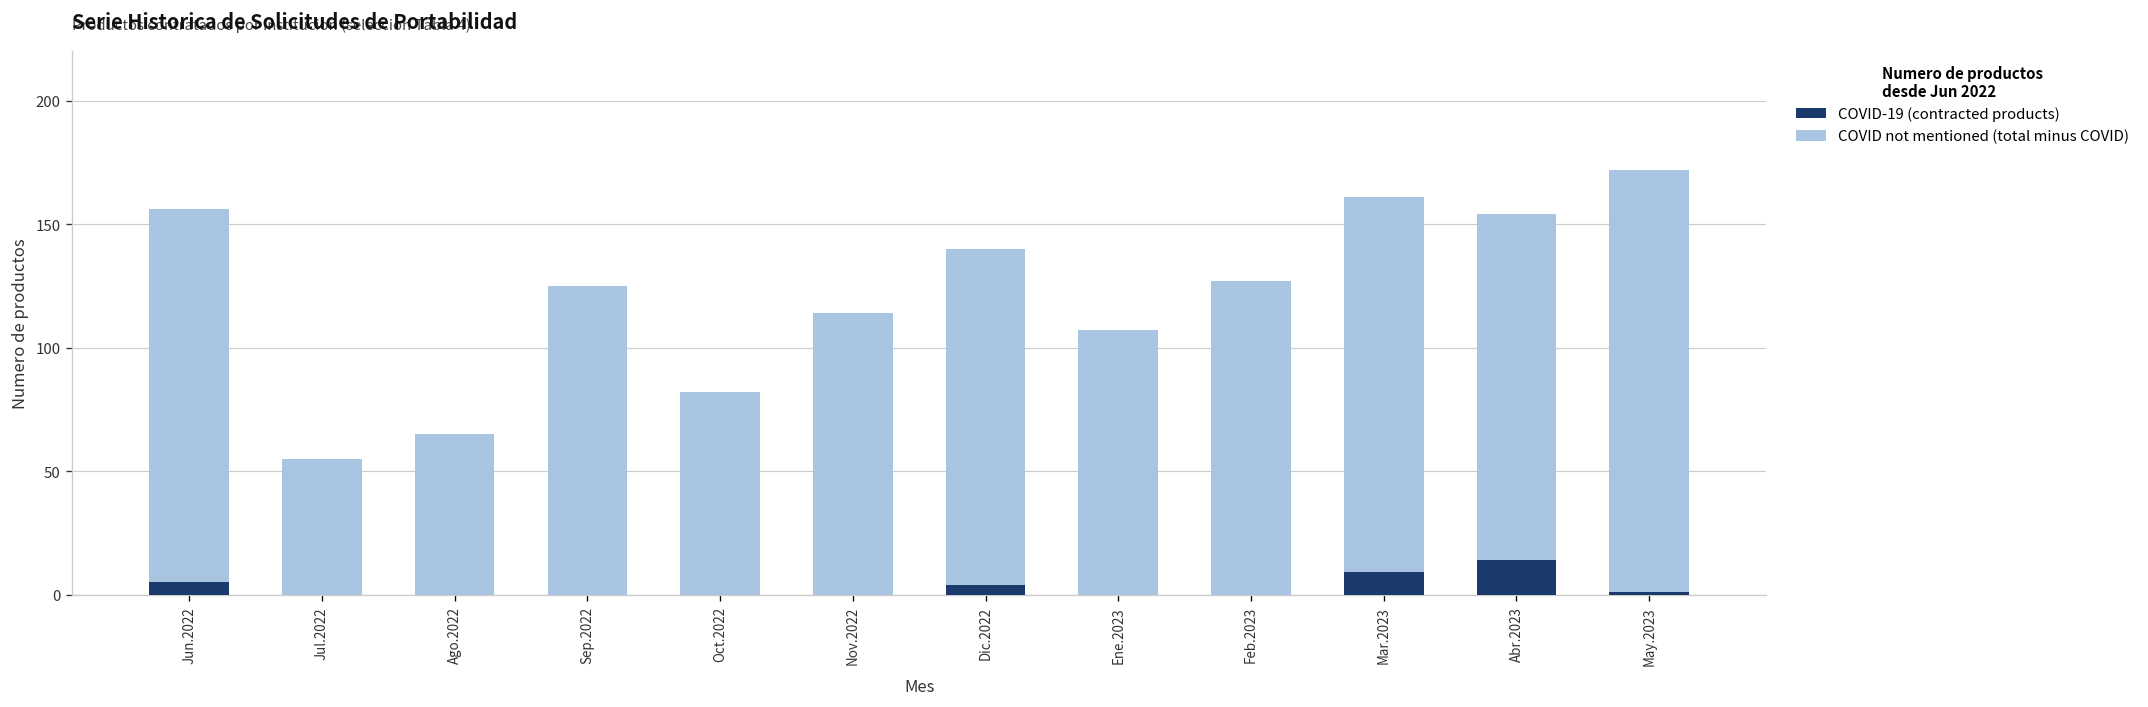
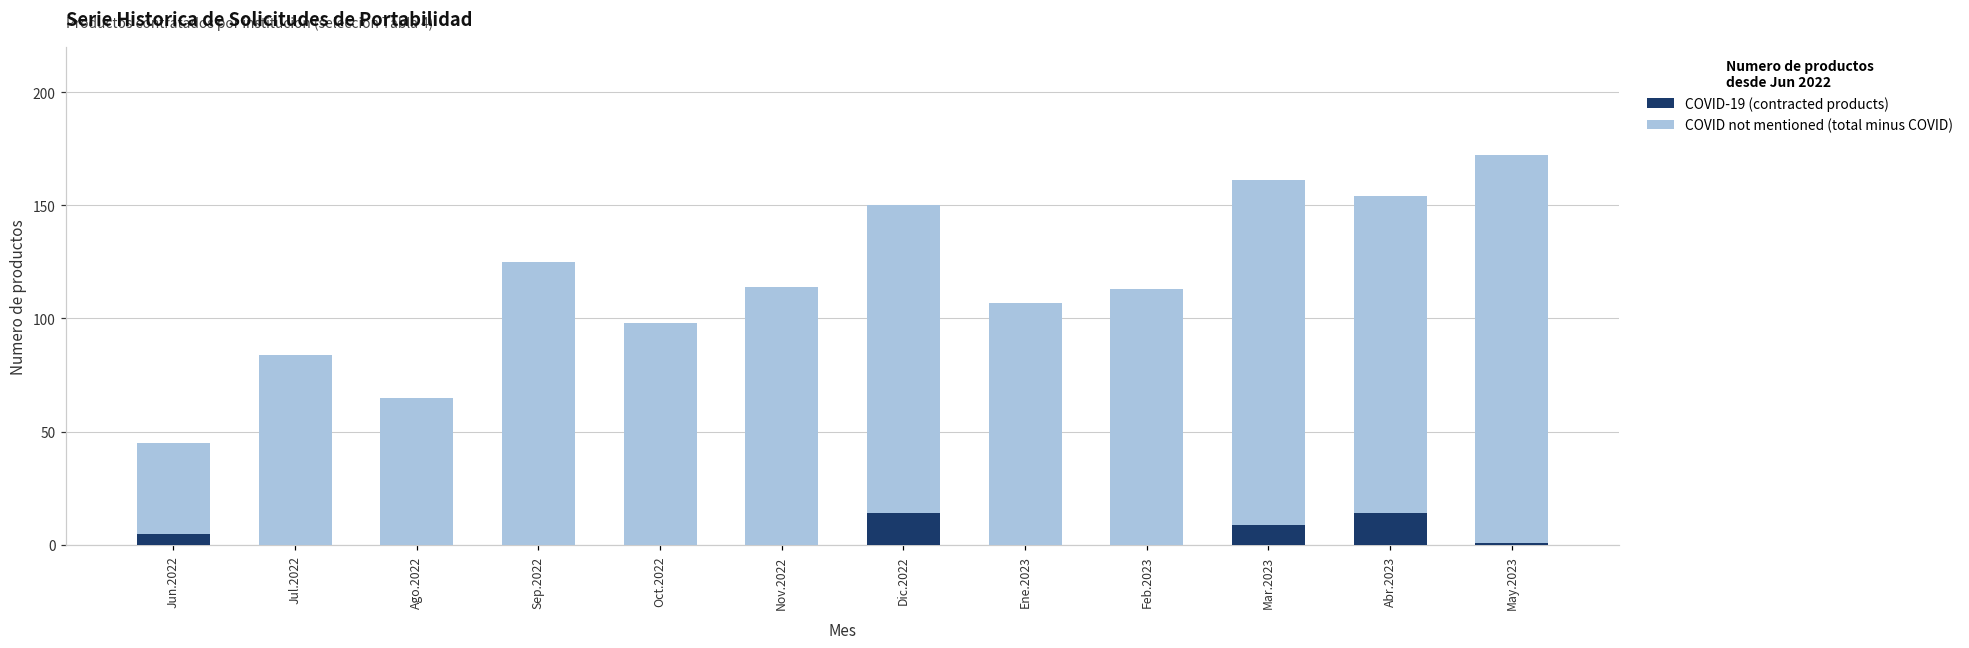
COVID not mentioned (total minus COVID), Jun.2022: 151 -> 40
COVID not mentioned (total minus COVID), Jul.2022: 55 -> 84
COVID not mentioned (total minus COVID), Oct.2022: 82 -> 98
COVID-19 (contracted products), Dic.2022: 4 -> 14
COVID not mentioned (total minus COVID), Feb.2023: 127 -> 113
